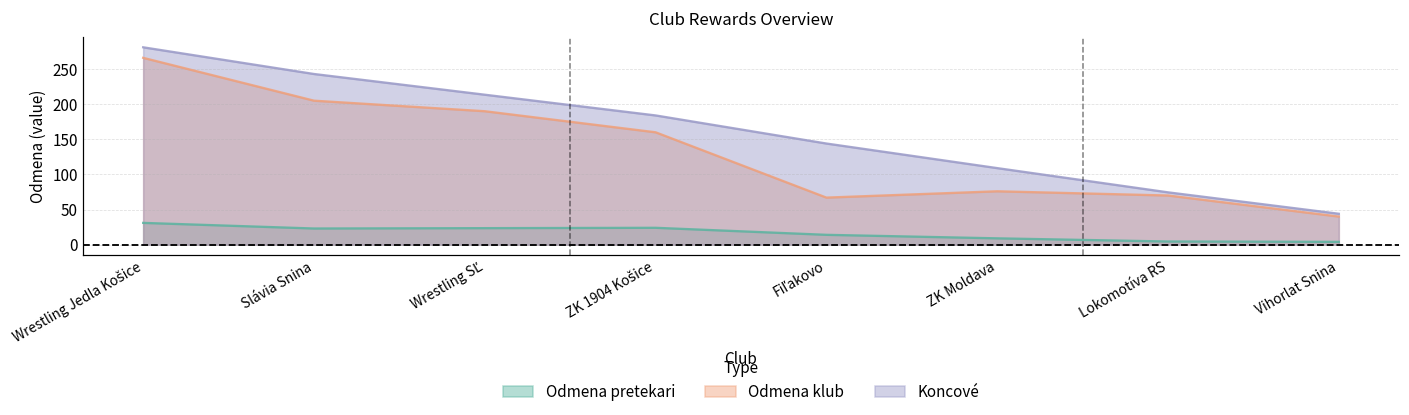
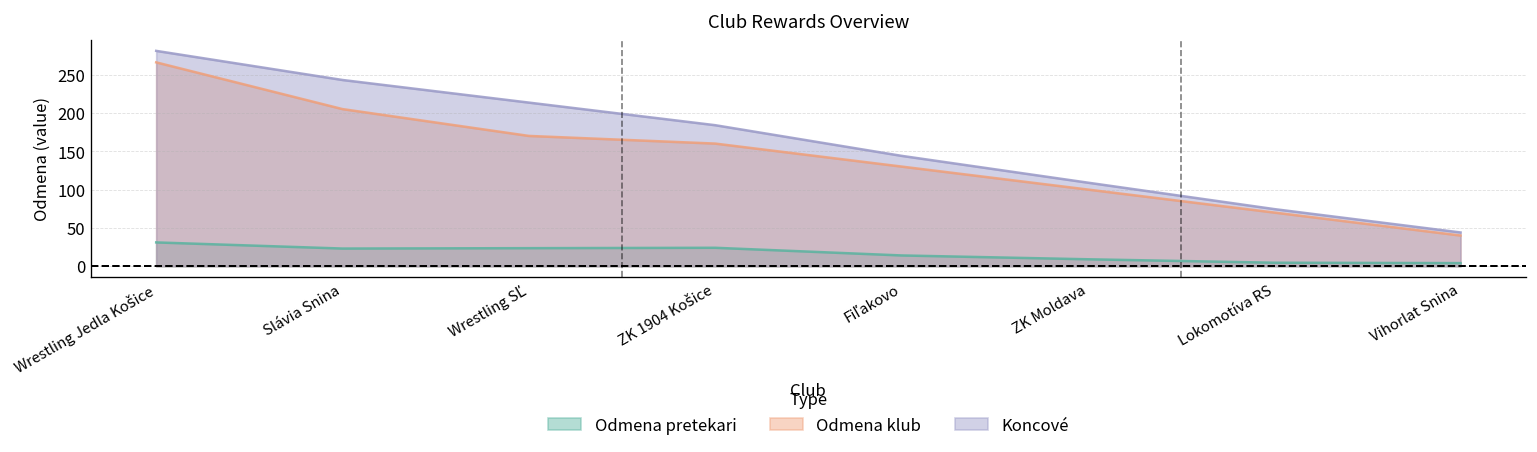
Odmena klub, Wrestling SĽ: 190 -> 170
Odmena klub, Fiľakovo: 70 -> 130
Odmena klub, ZK Moldava: 80 -> 100
